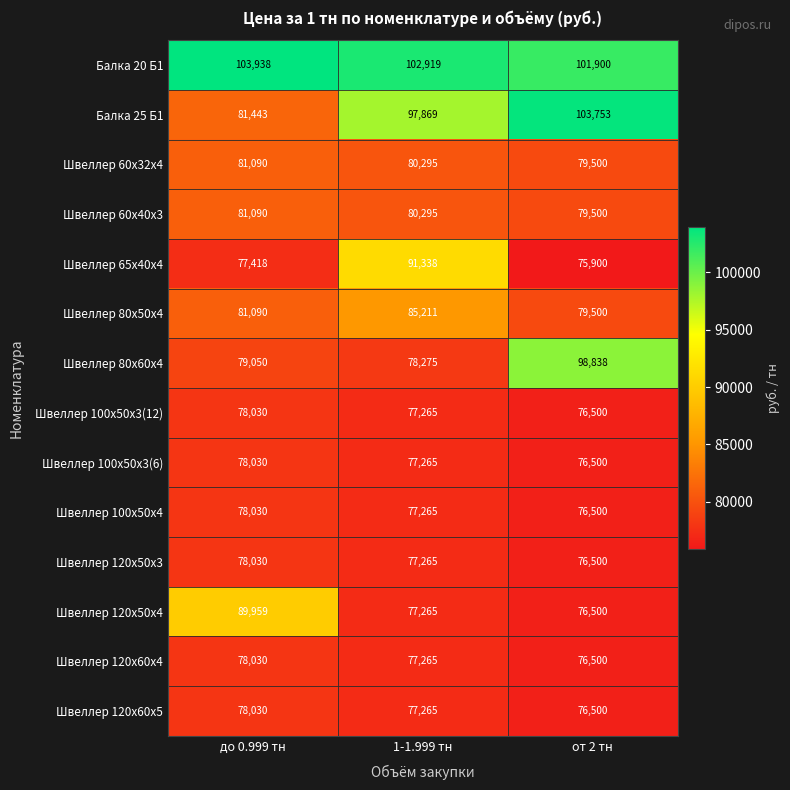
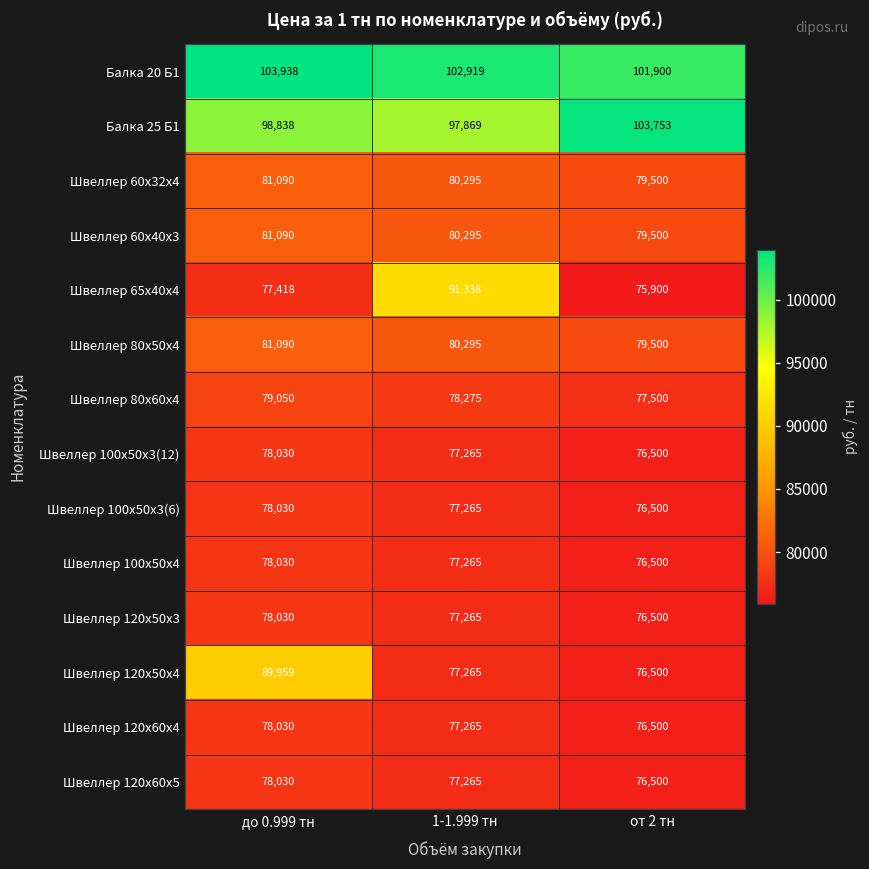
Балка 25 Б1, до 0.999 тн: 81,443 -> 98,838
Швеллер 80х50х4, 1-1.999 тн: 85,211 -> 80,295
Швеллер 80х60х4, от 2 тн: 98,838 -> 77,500
